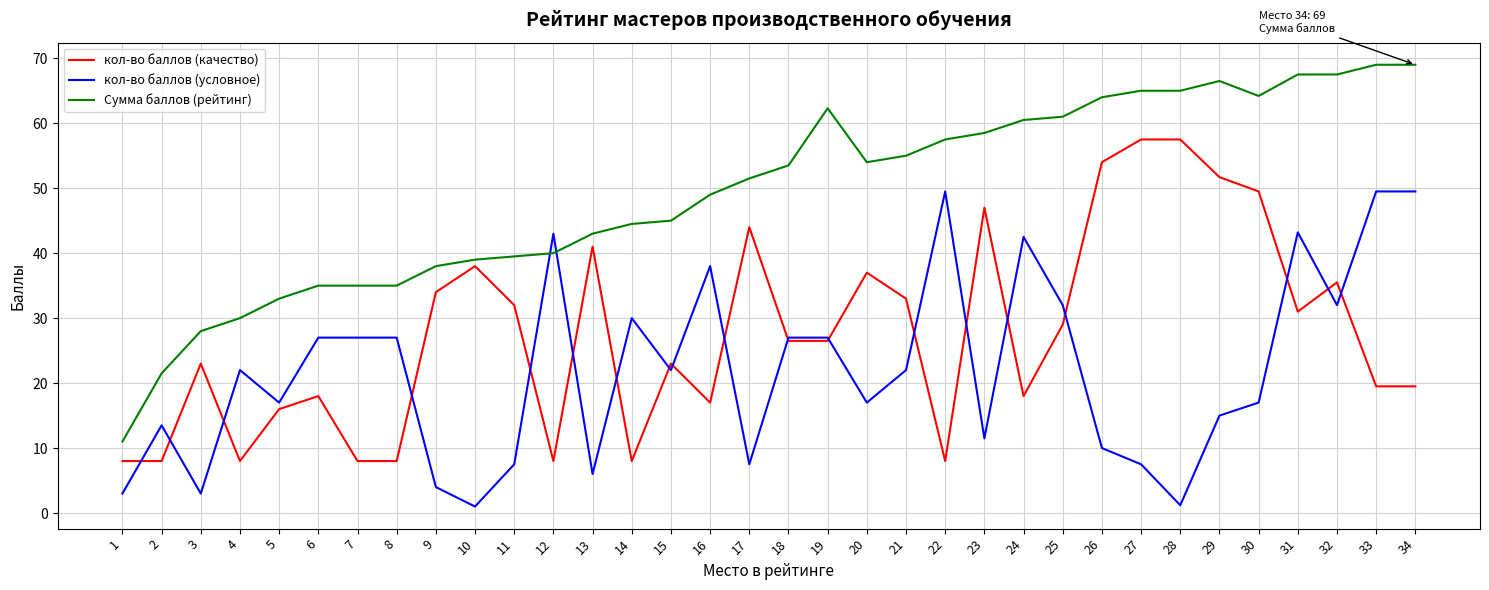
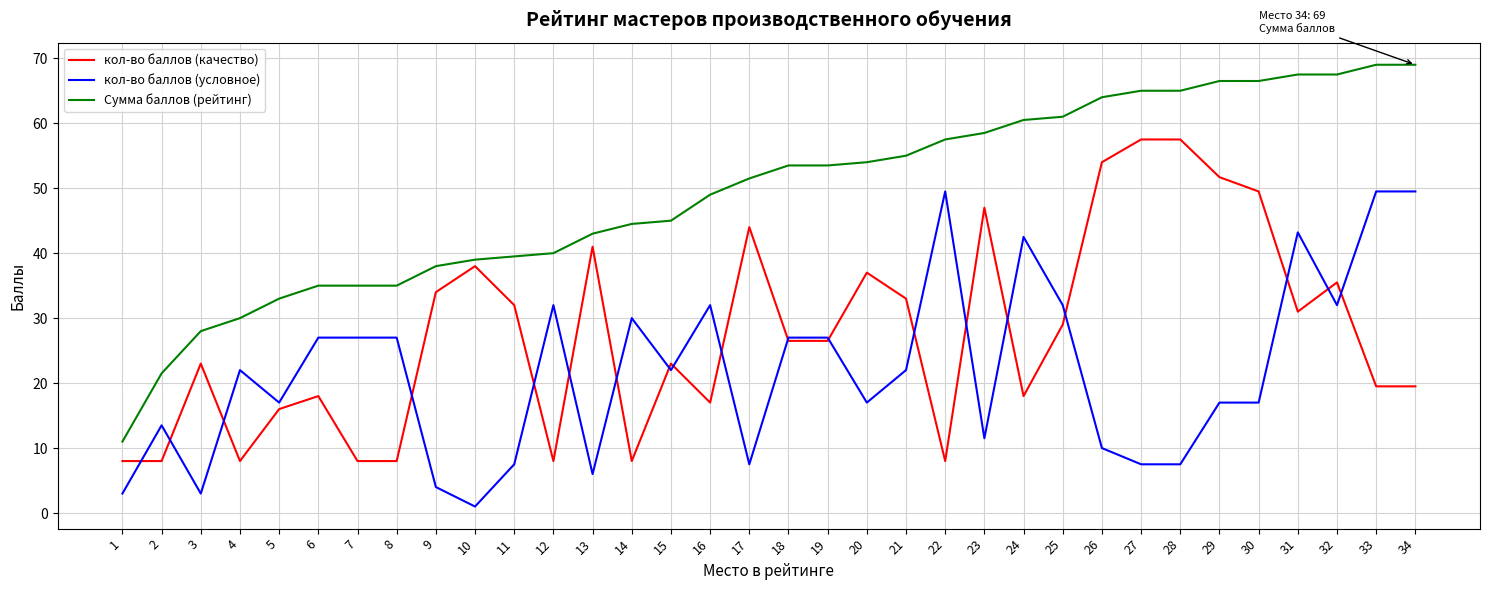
кол-во баллов (условное), 12: 43 -> 32
кол-во баллов (условное), 16: 38 -> 32
Сумма баллов (рейтинг), 19: 62 -> 54
кол-во баллов (условное), 28: 1 -> 8
кол-во баллов (условное), 29: 15 -> 17
Сумма баллов (рейтинг), 30: 64 -> 67
